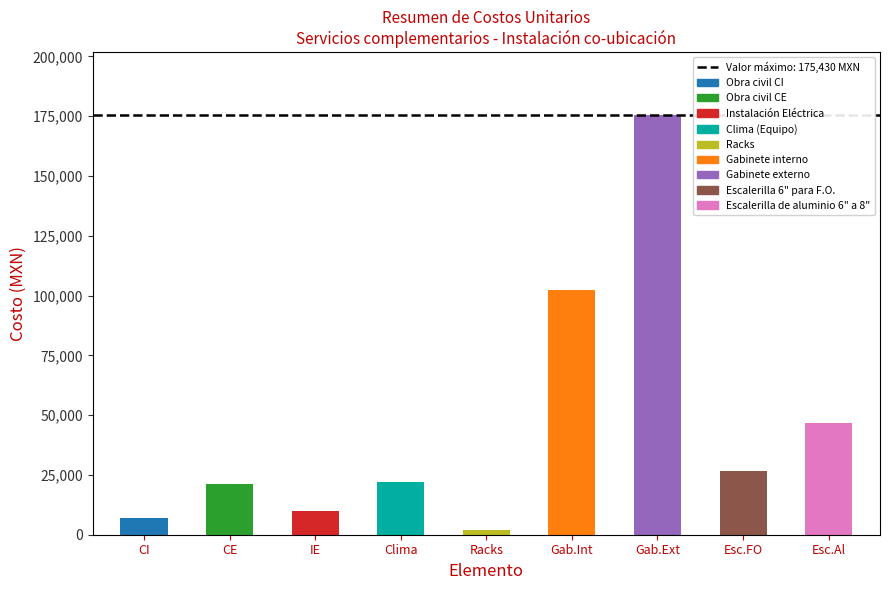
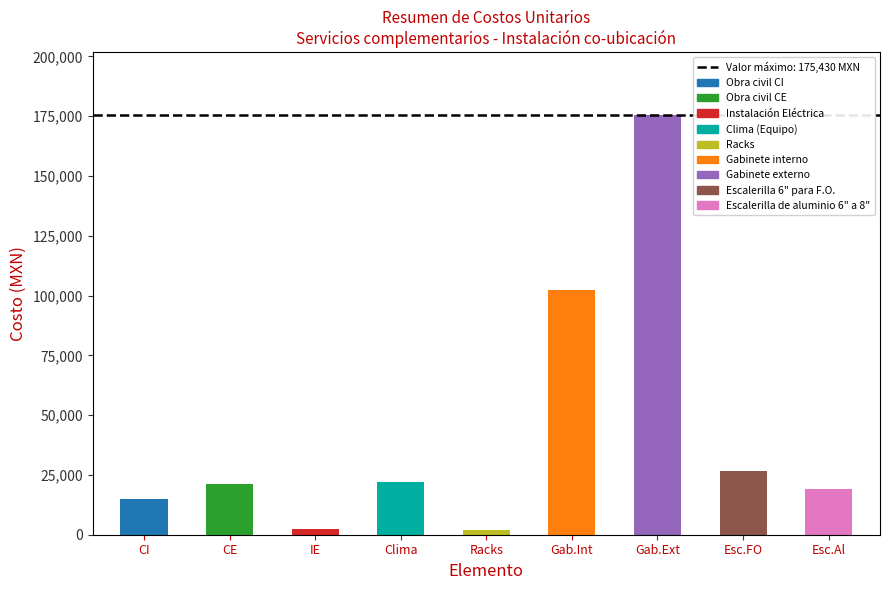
CI: 7,000 -> 15,000
IE: 10,000 -> 2,000
Esc.Al: 47,000 -> 19,000
